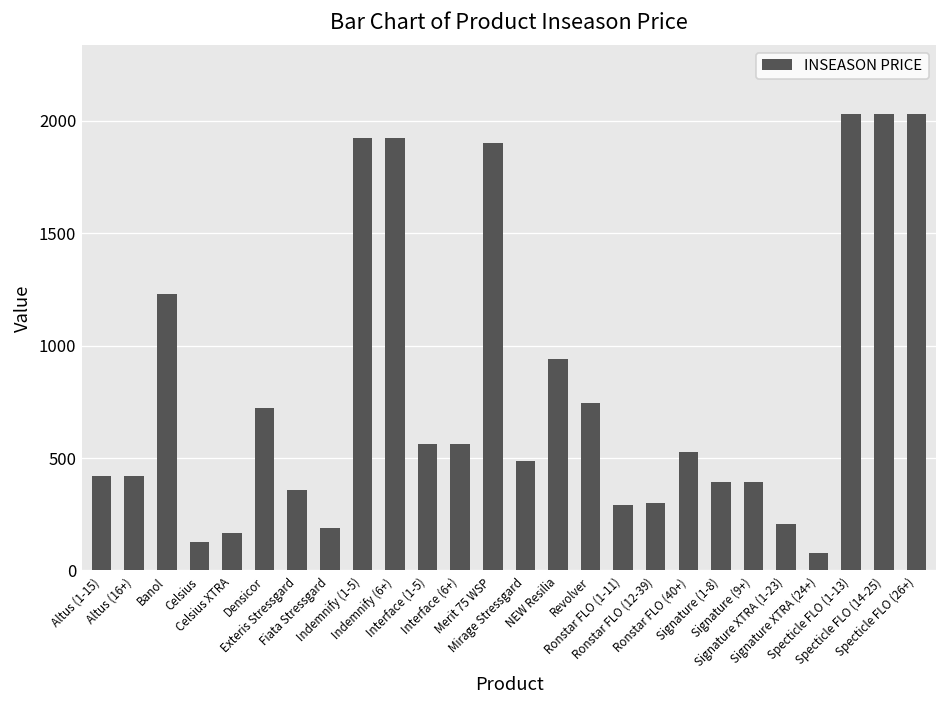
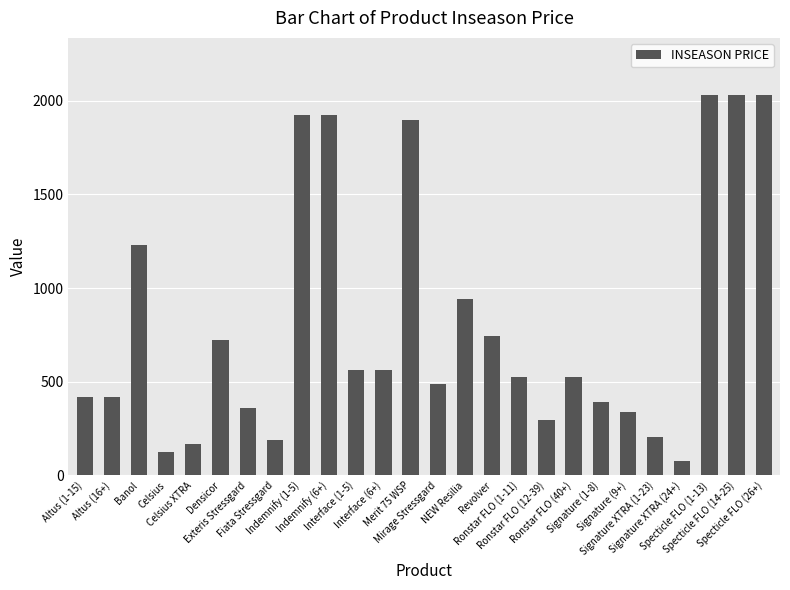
Ronstar FLO (1-11): 290 -> 530
Signature (9+): 390 -> 340
